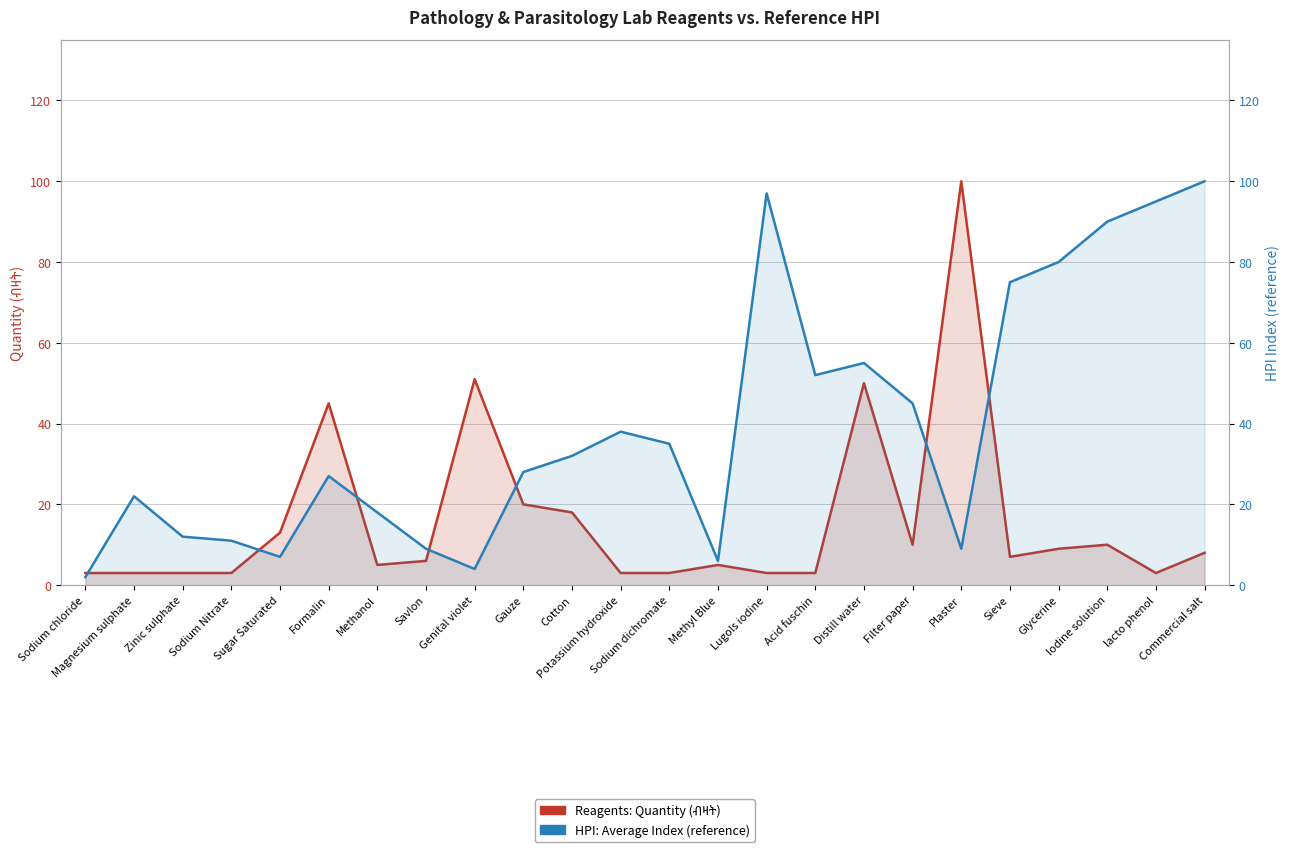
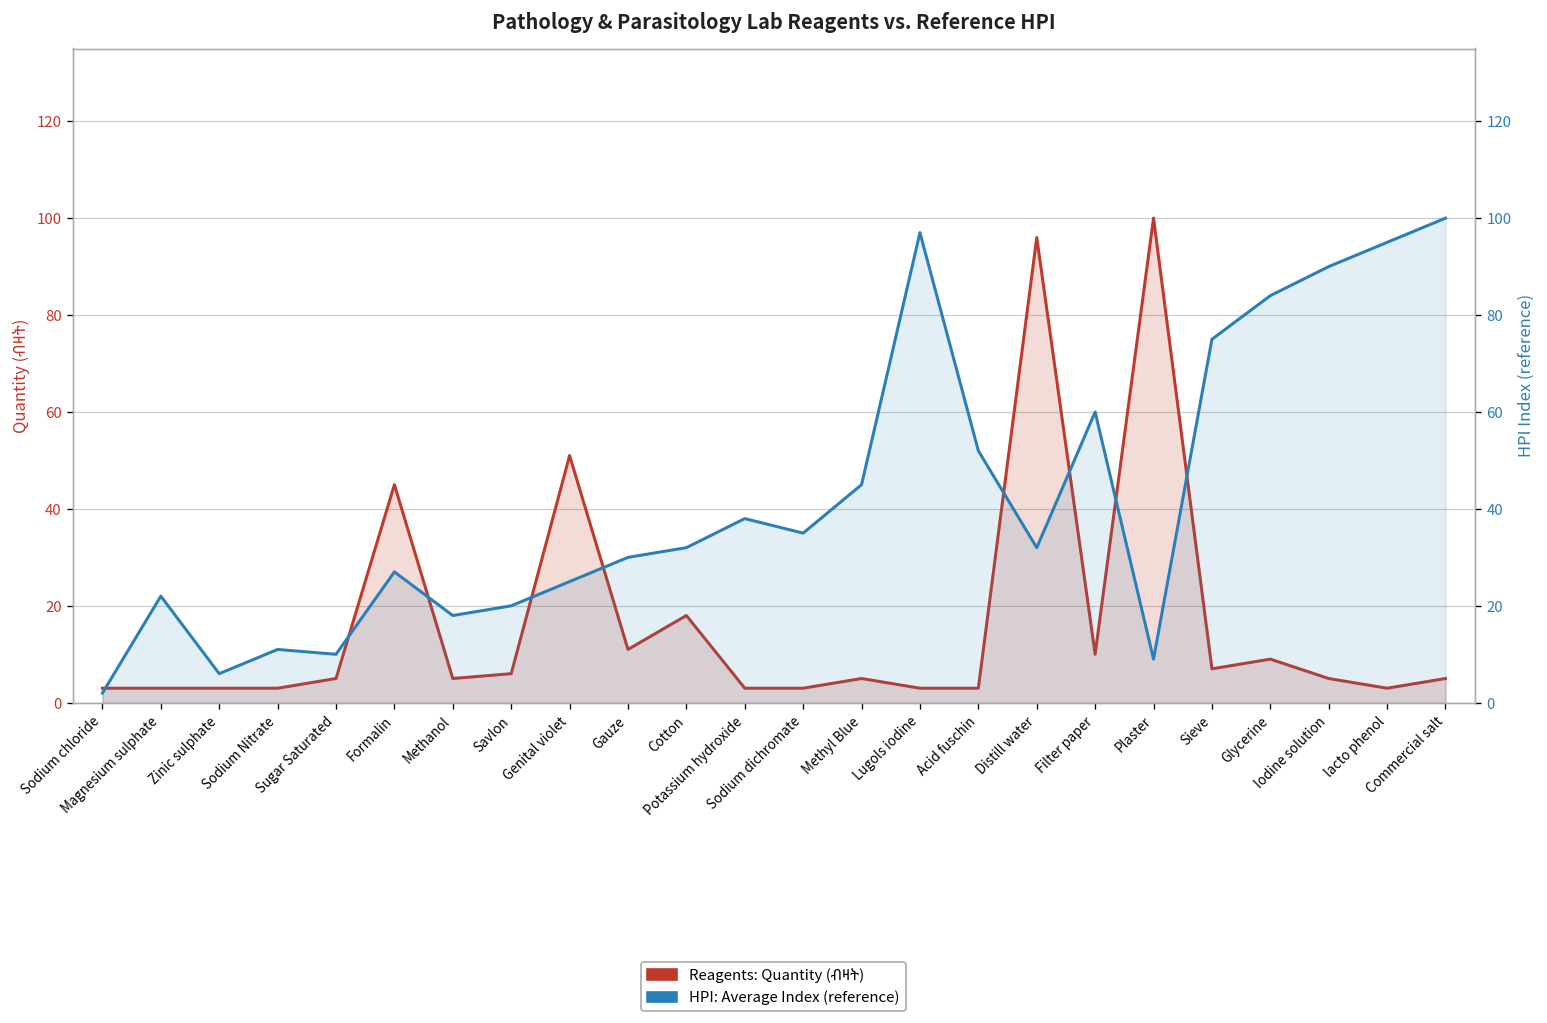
Reagents: Quantity (ብዛት), Sugar Saturated: 13 -> 5
Reagents: Quantity (ብዛት), Gauze: 20 -> 11
Reagents: Quantity (ብዛት), Distill water: 50 -> 96
Reagents: Quantity (ብዛት), Iodine solution: 10 -> 5
Reagents: Quantity (ብዛት), Commercial salt: 8 -> 5
HPI: Average Index (reference), Zinic sulphate: 12 -> 6
HPI: Average Index (reference), Sugar Saturated: 7 -> 10
HPI: Average Index (reference), Savlon: 9 -> 20
HPI: Average Index (reference), Genital violet: 4 -> 25
HPI: Average Index (reference), Gauze: 28 -> 30
HPI: Average Index (reference), Methyl Blue: 6 -> 45
HPI: Average Index (reference), Distill water: 55 -> 32
HPI: Average Index (reference), Filter paper: 45 -> 60
HPI: Average Index (reference), Glycerine: 80 -> 84
